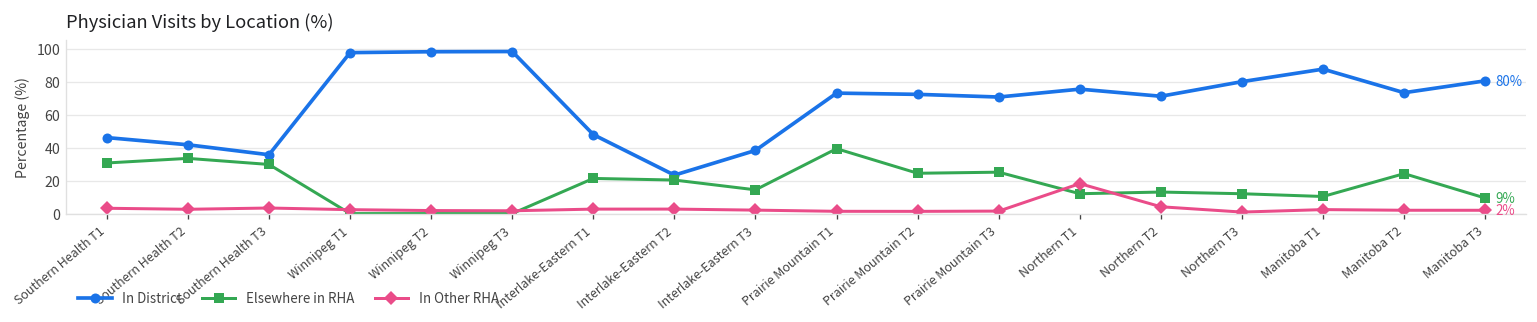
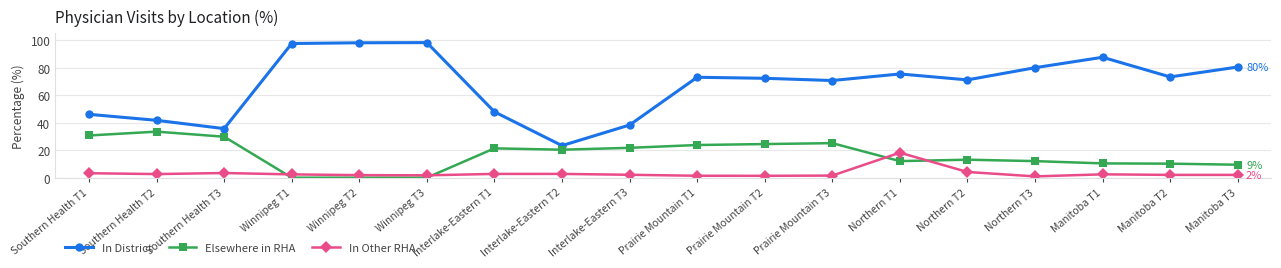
Elsewhere in RHA, Interlake-Eastern T3: 14 -> 22
Elsewhere in RHA, Prairie Mountain T1: 39 -> 24
Elsewhere in RHA, Manitoba T2: 24 -> 10
